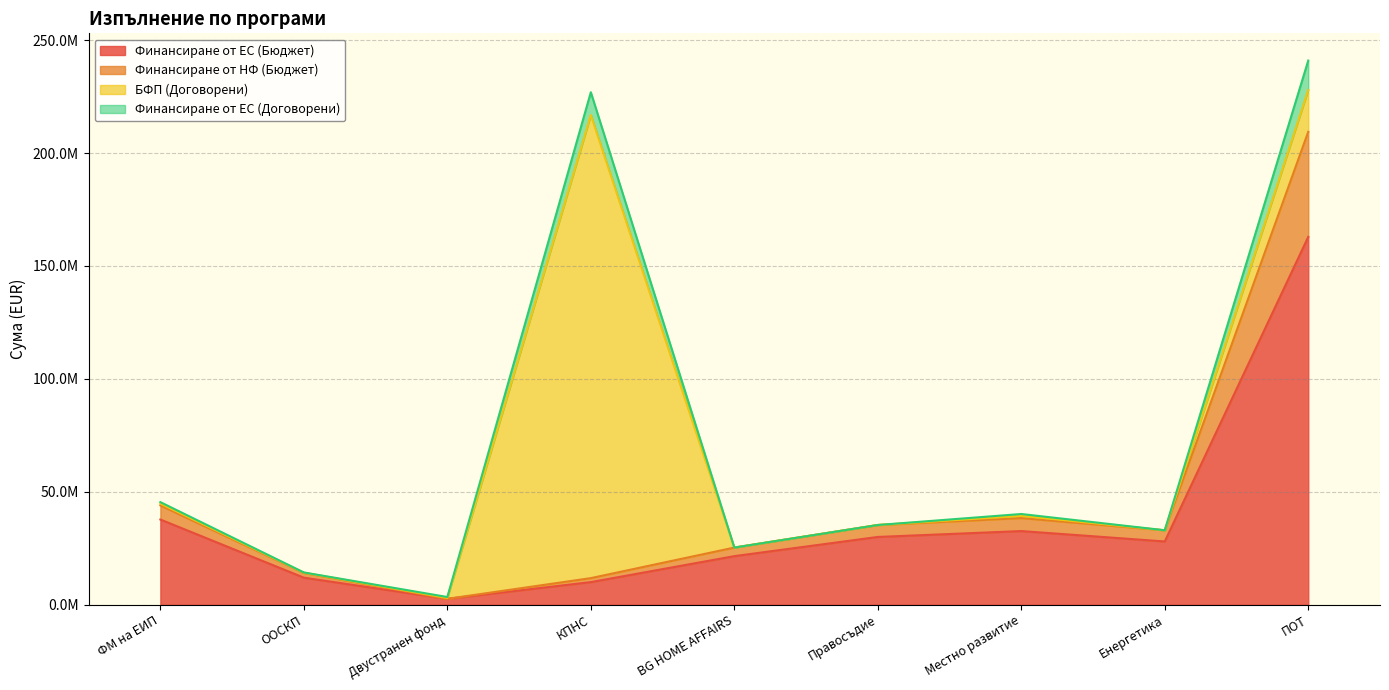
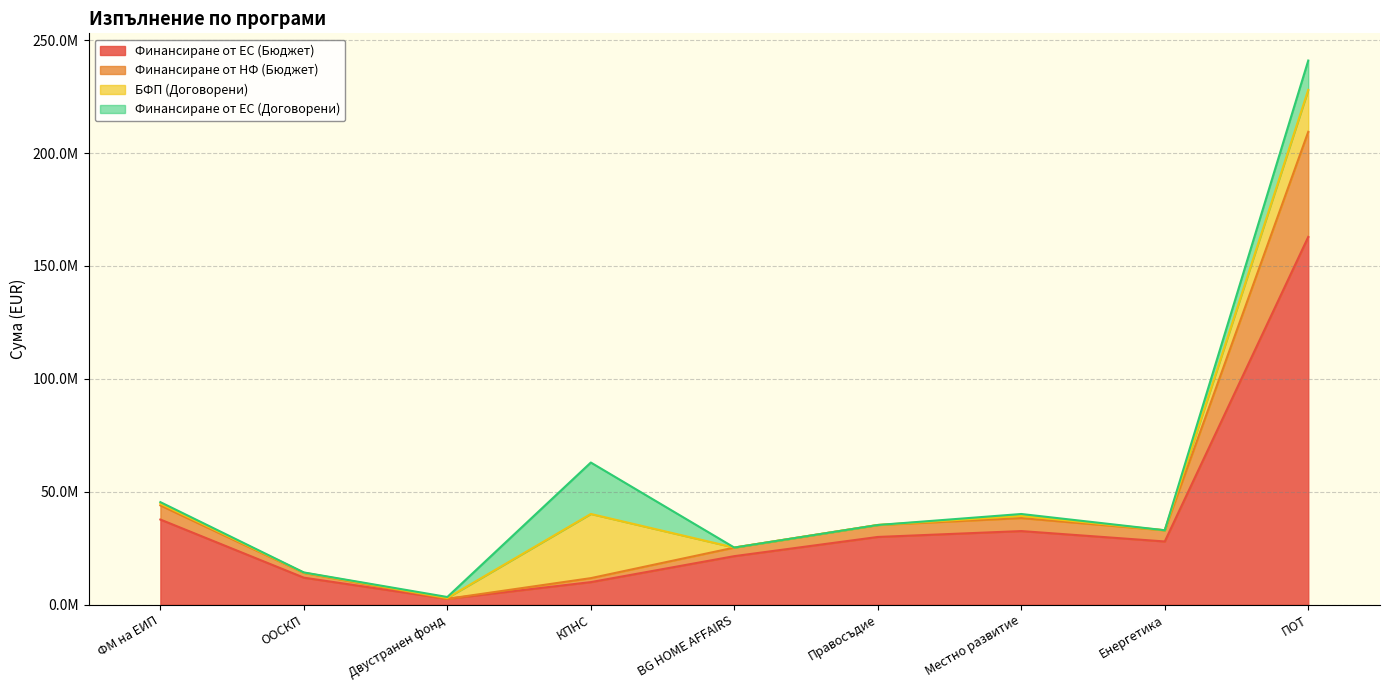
БФП (Договорени), КПНС: 205000000 -> 28000000
Финансиране от ЕС (Договорени), КПНС: 10000000 -> 23000000
